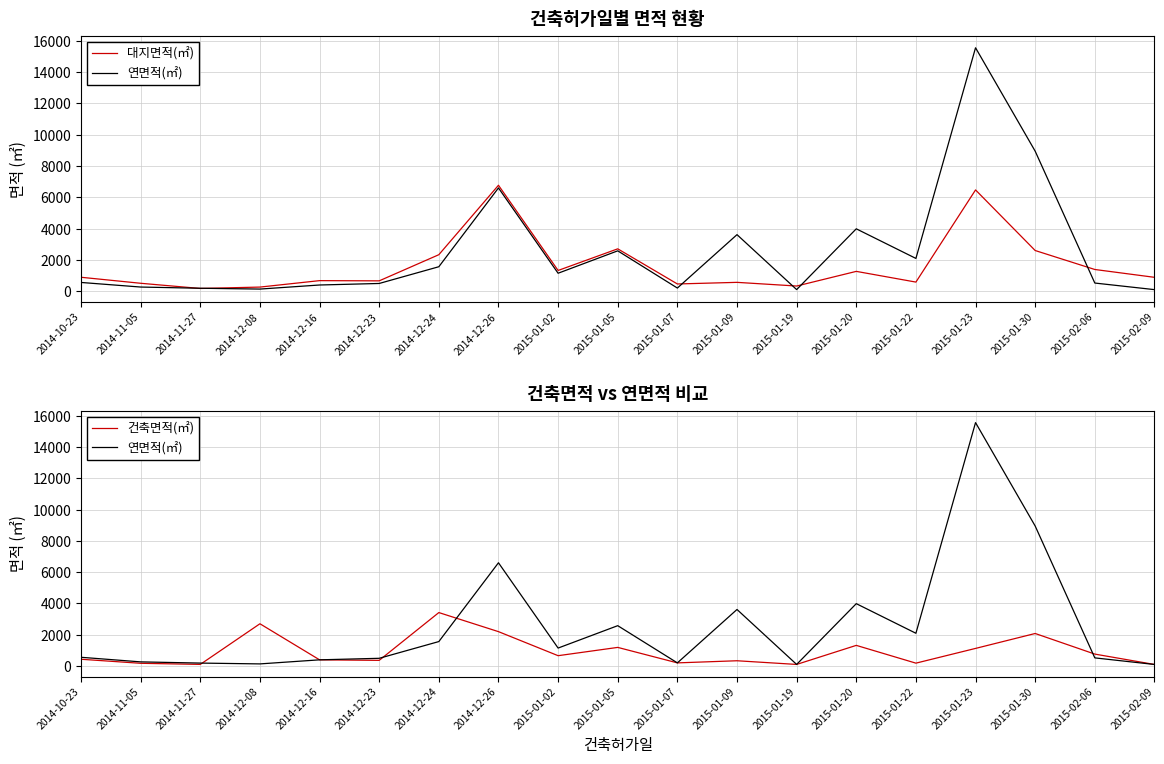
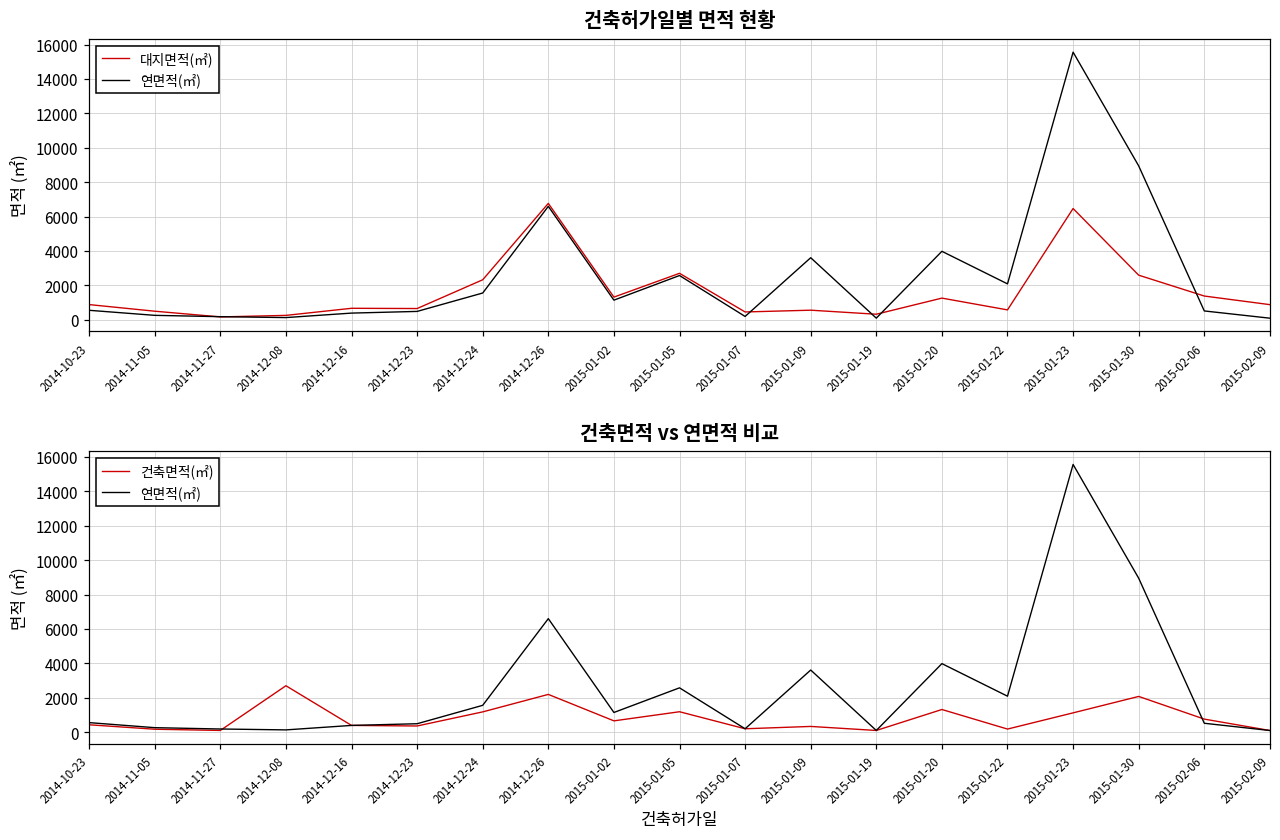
건축면적 vs 연면적 비교, 건축면적(㎡), 2014-12-24: 3400 -> 1200
